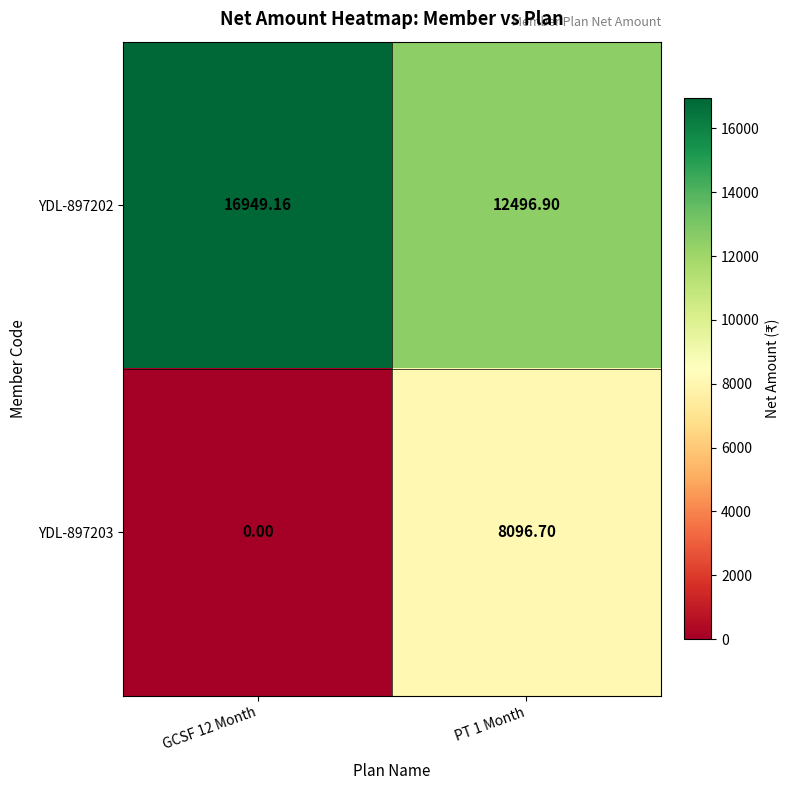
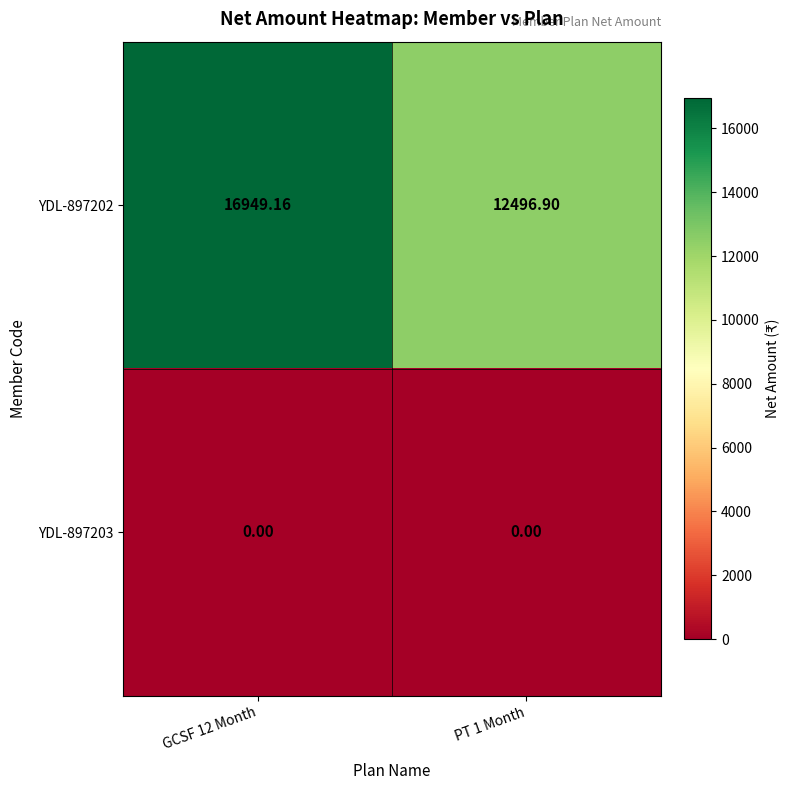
YDL-897203, PT 1 Month: 8096.70 -> 0.00
